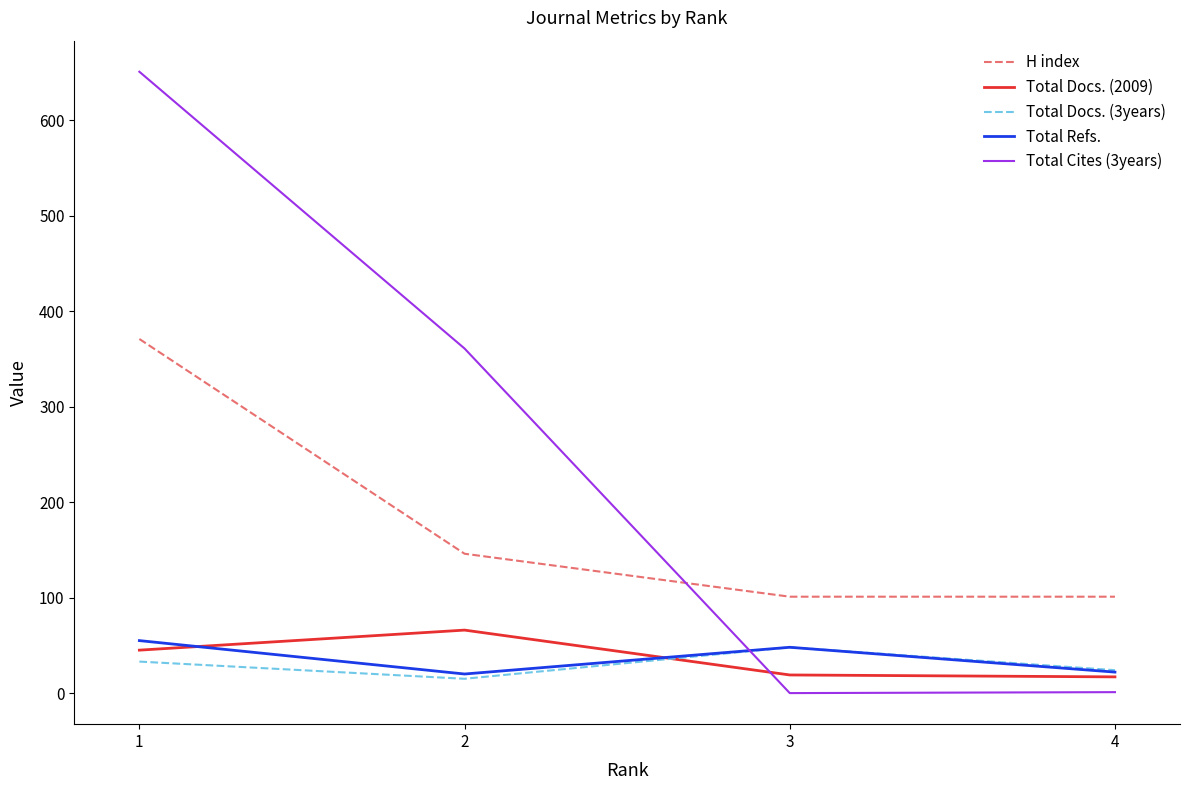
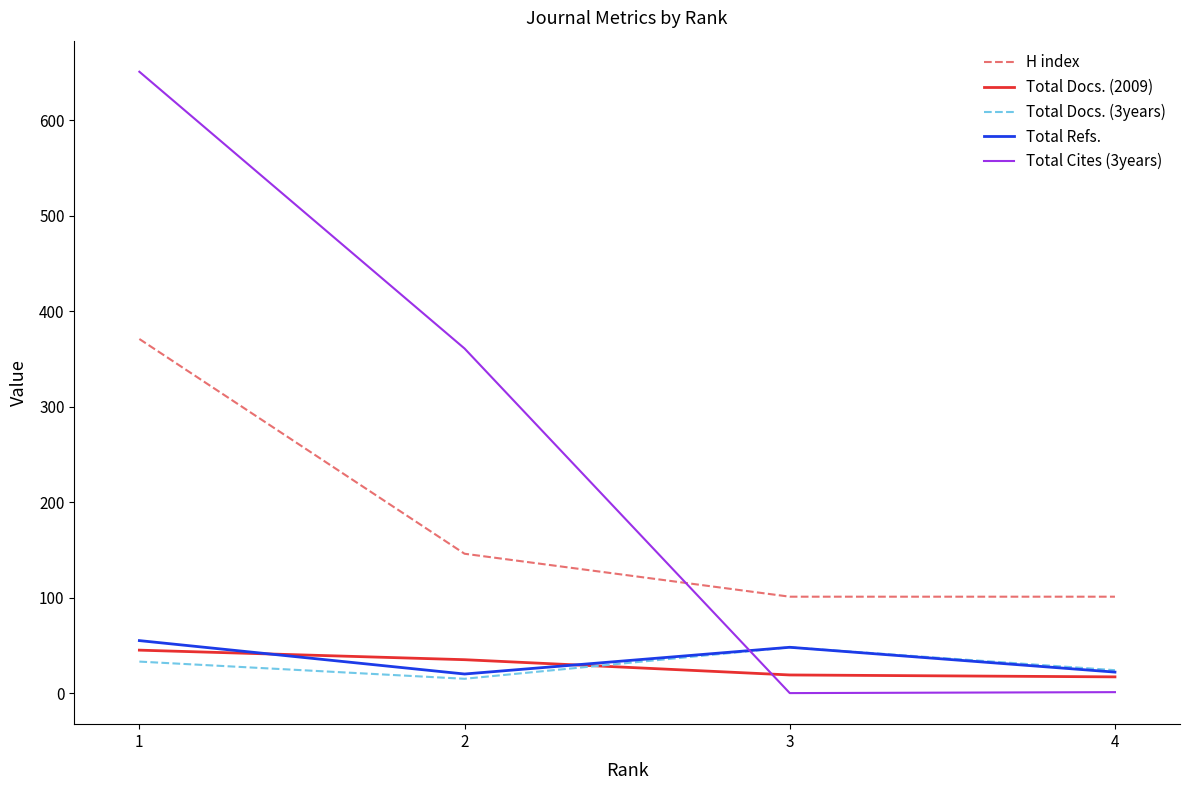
Total Docs. (2009), 2: 70 -> 40
